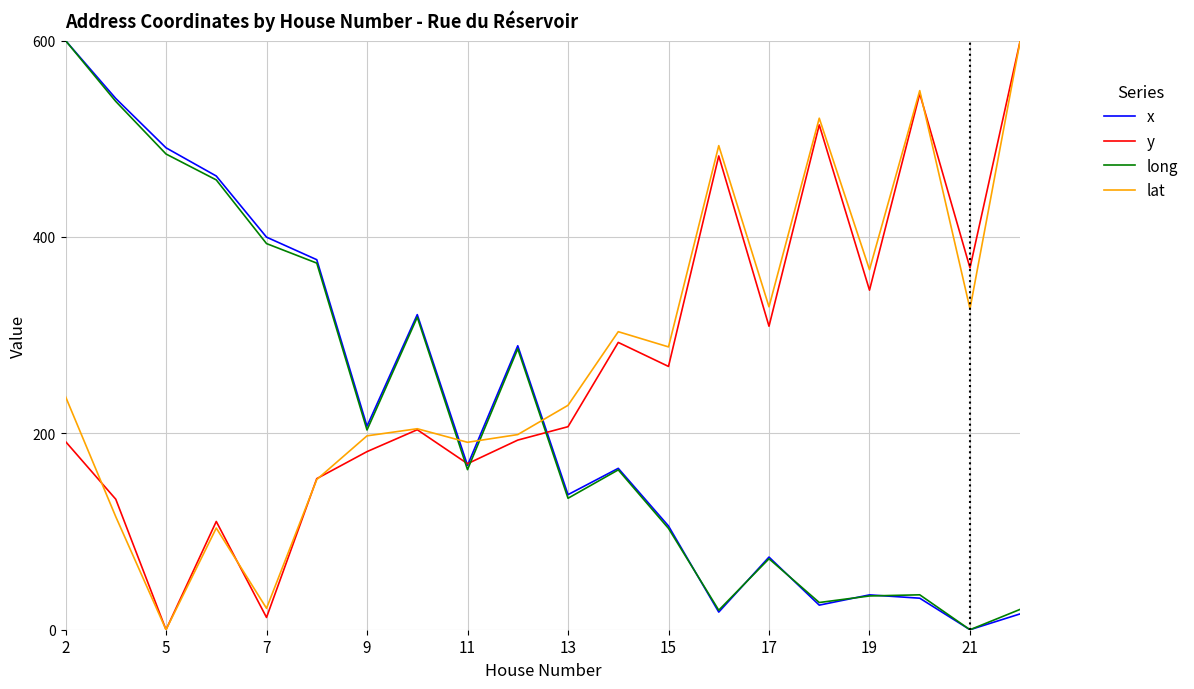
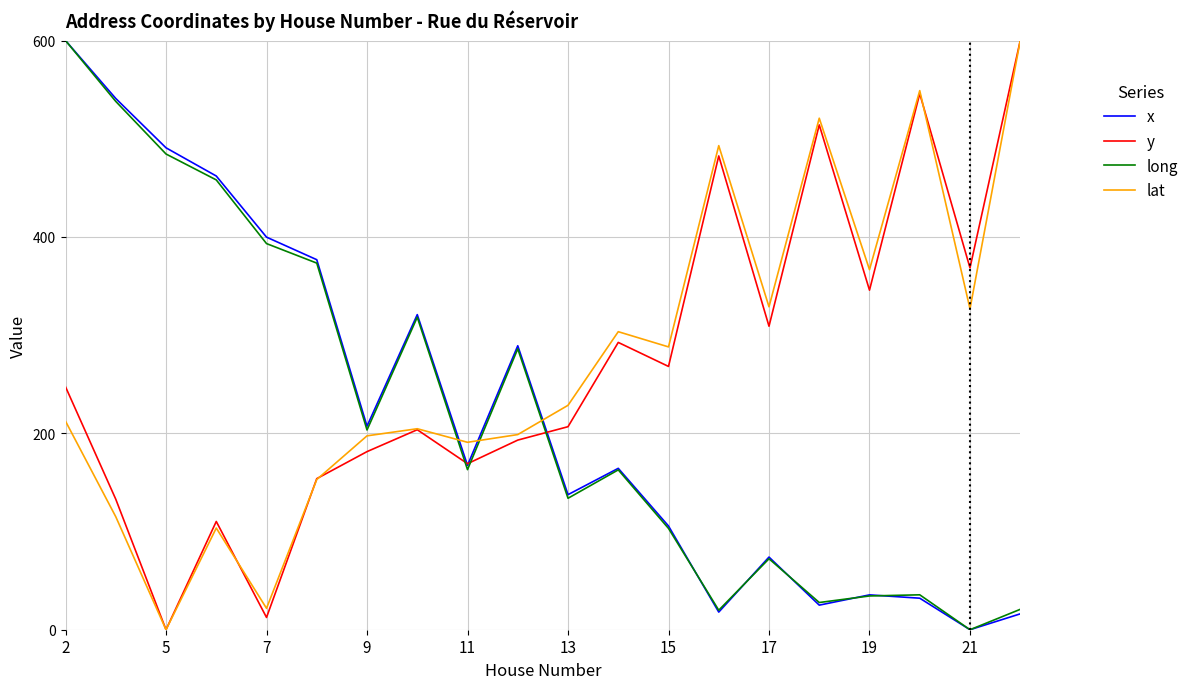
y, 2: 190 -> 250
lat, 2: 240 -> 210
